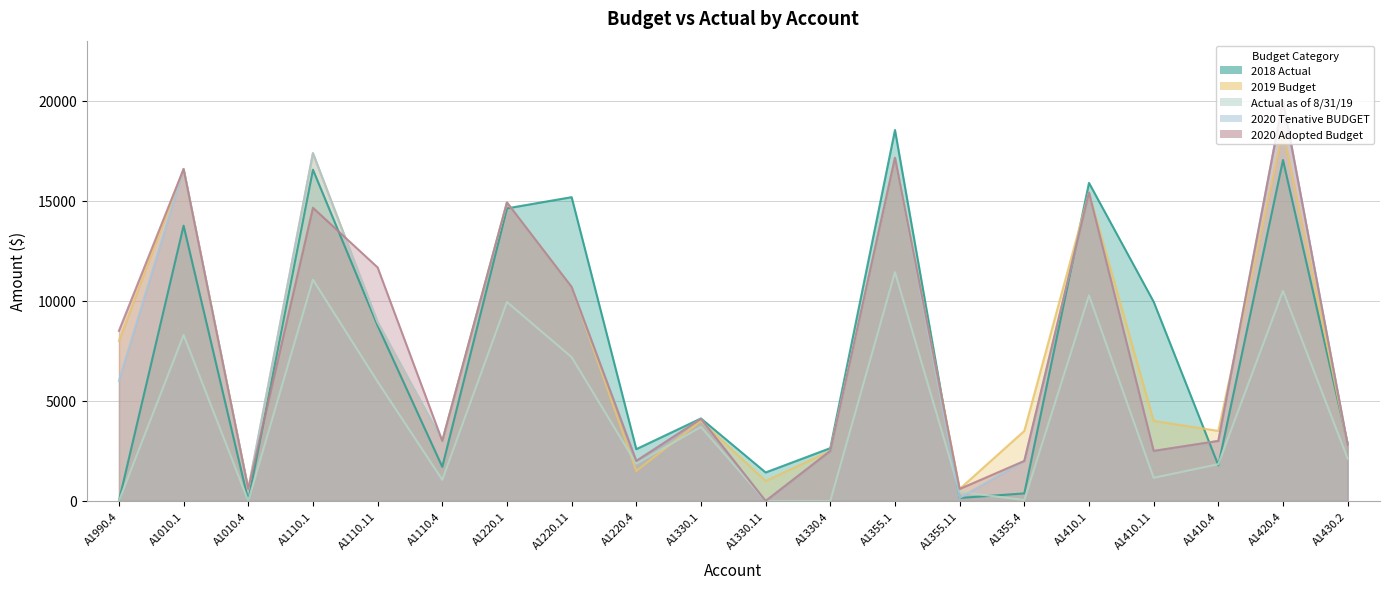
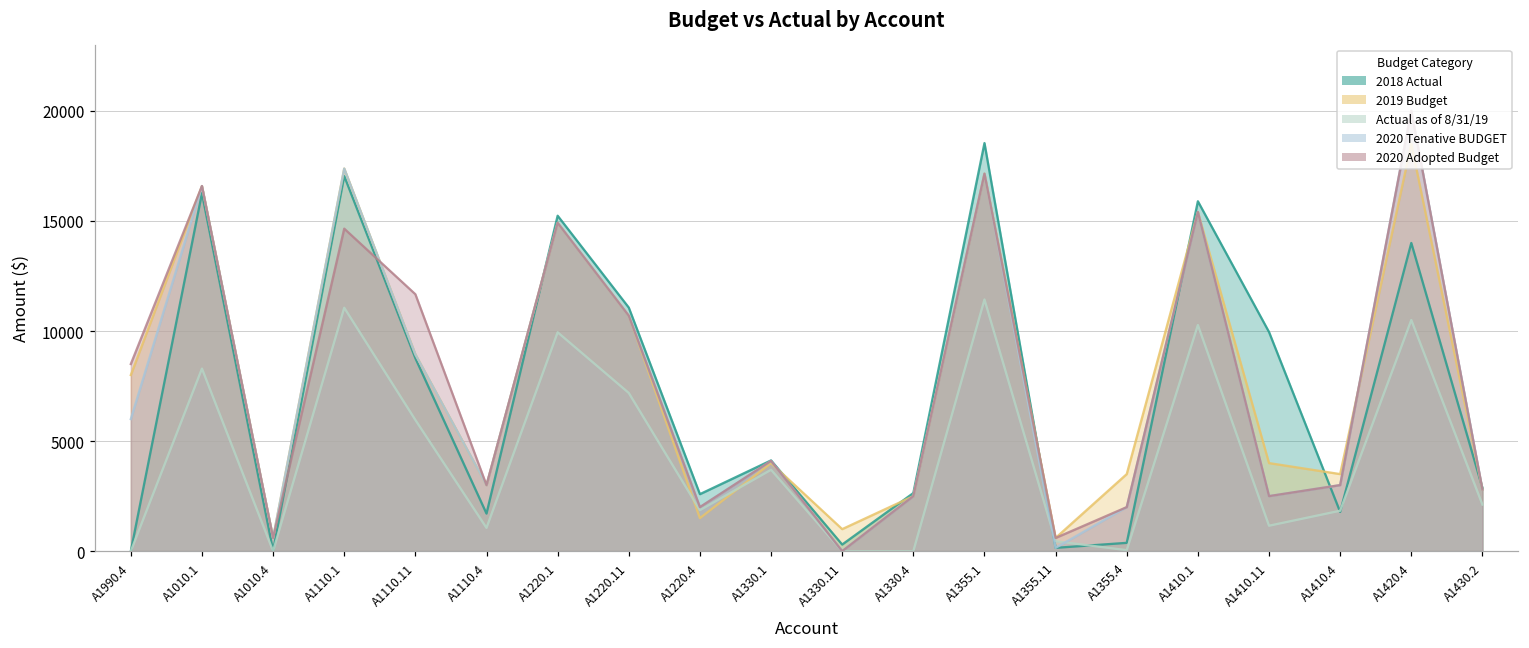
2018 Actual, A1010.1: 13800 -> 16300
2018 Actual, A1110.1: 16600 -> 17000
2018 Actual, A1220.1: 14600 -> 15200
2018 Actual, A1220.11: 15200 -> 11100
2018 Actual, A1330.11: 1400 -> 300
2018 Actual, A1420.4: 17000 -> 14000
